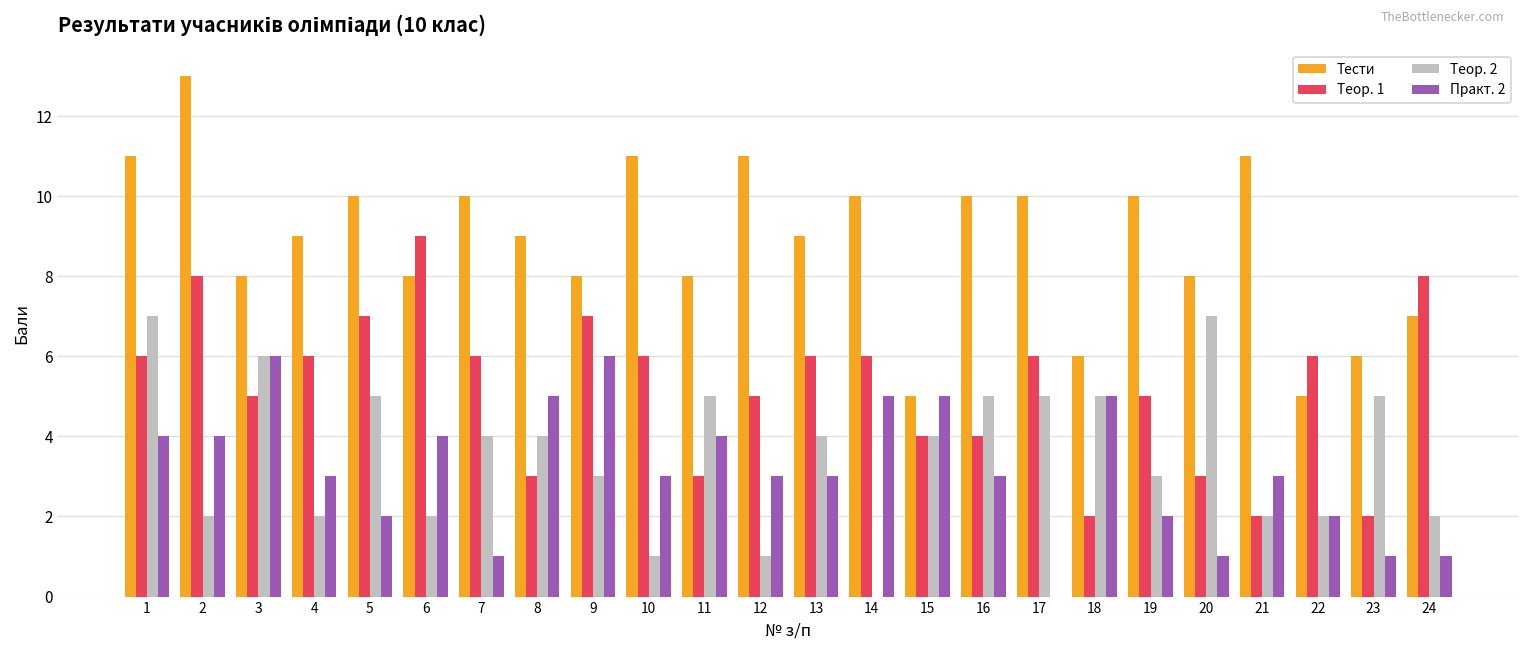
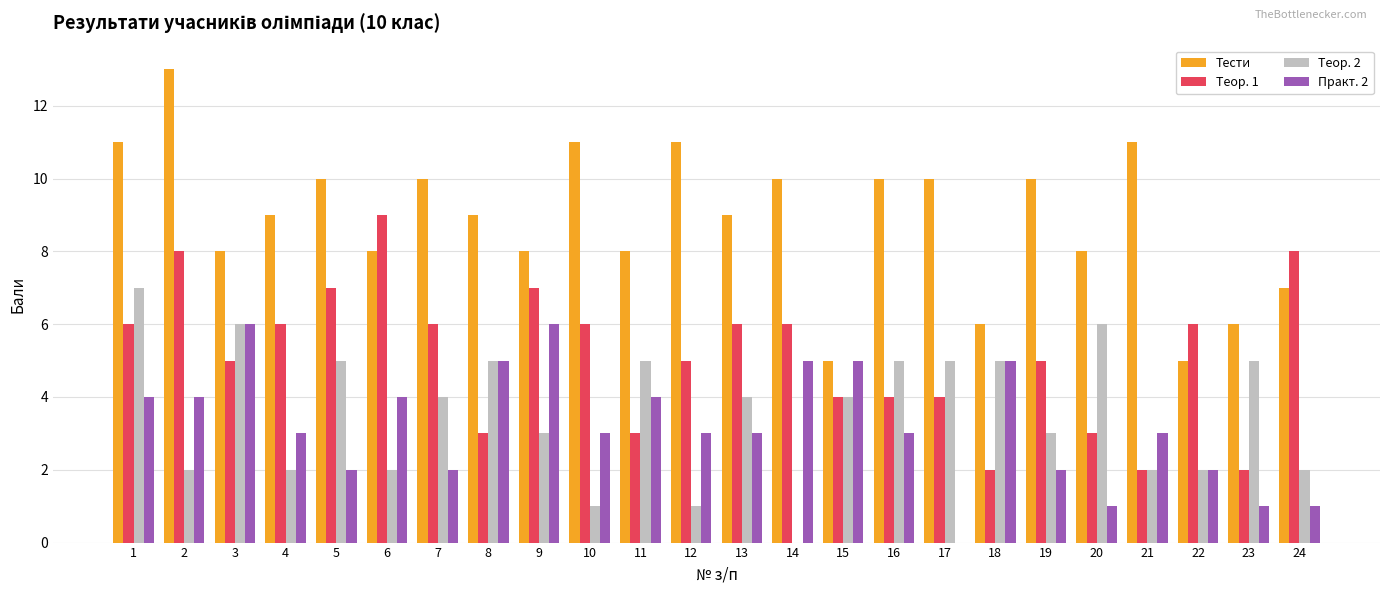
Практ. 2, 7: 1 -> 2
Теор. 2, 8: 4 -> 5
Теор. 1, 17: 6 -> 4
Теор. 2, 20: 7 -> 6
